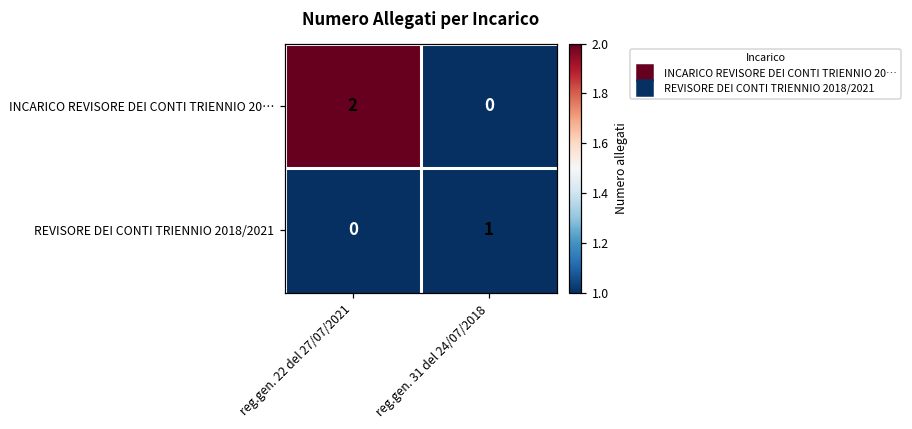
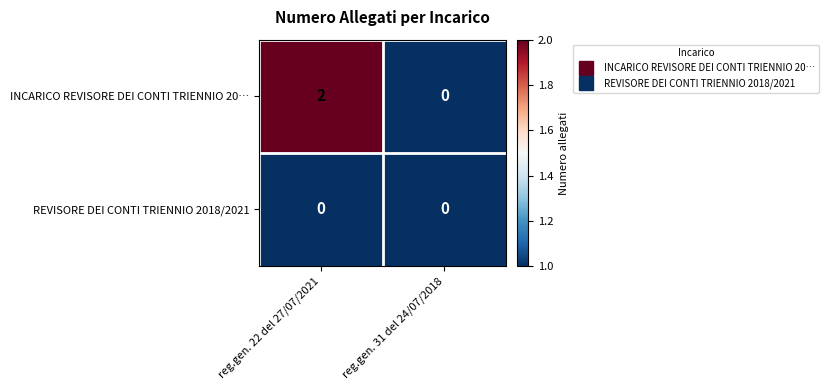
REVISORE DEI CONTI TRIENNIO 2018/2021, reg.gen. 31 del 24/07/2018: 1 -> 0
